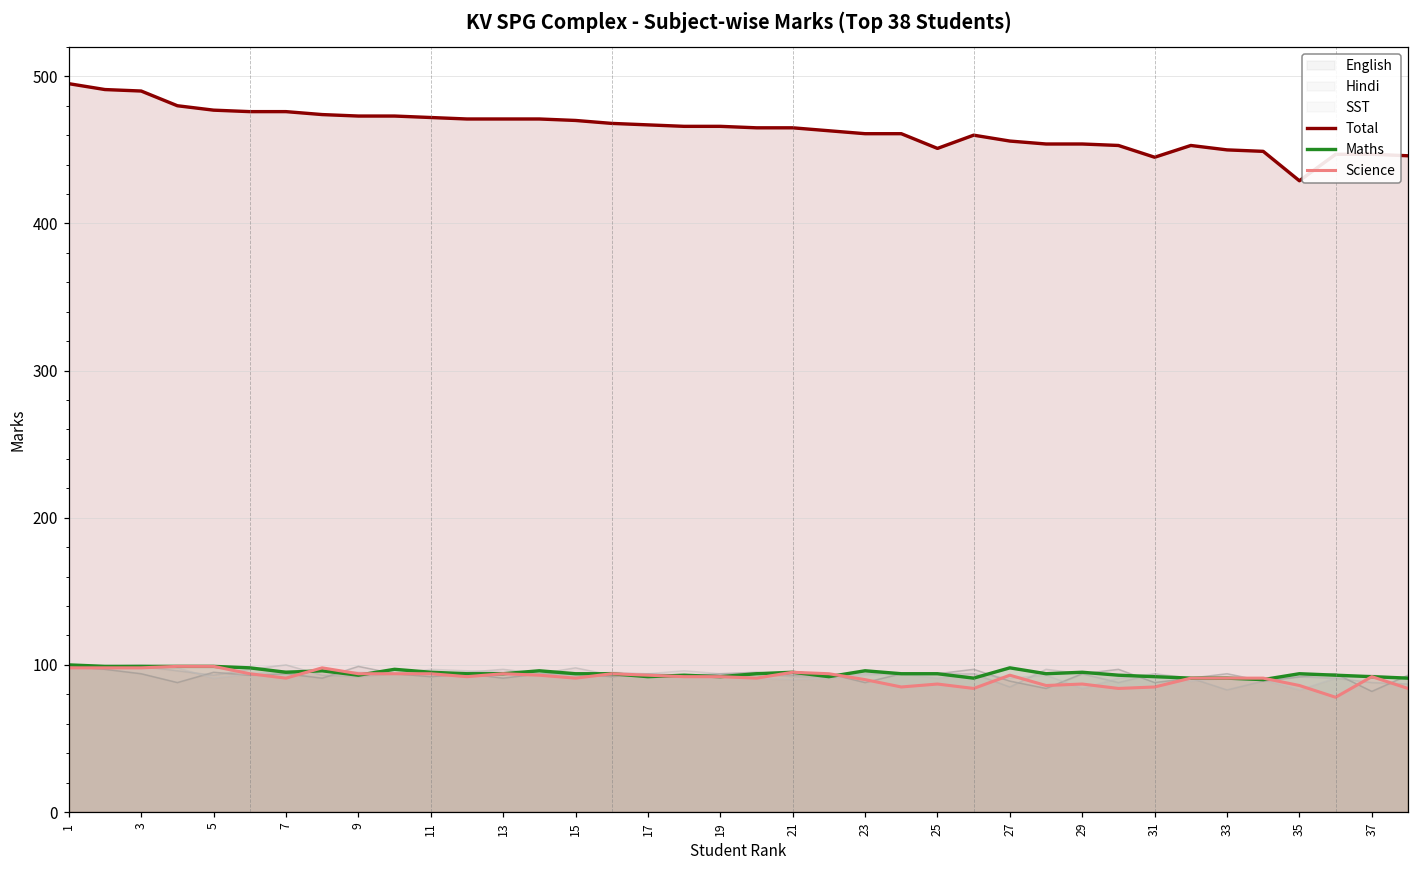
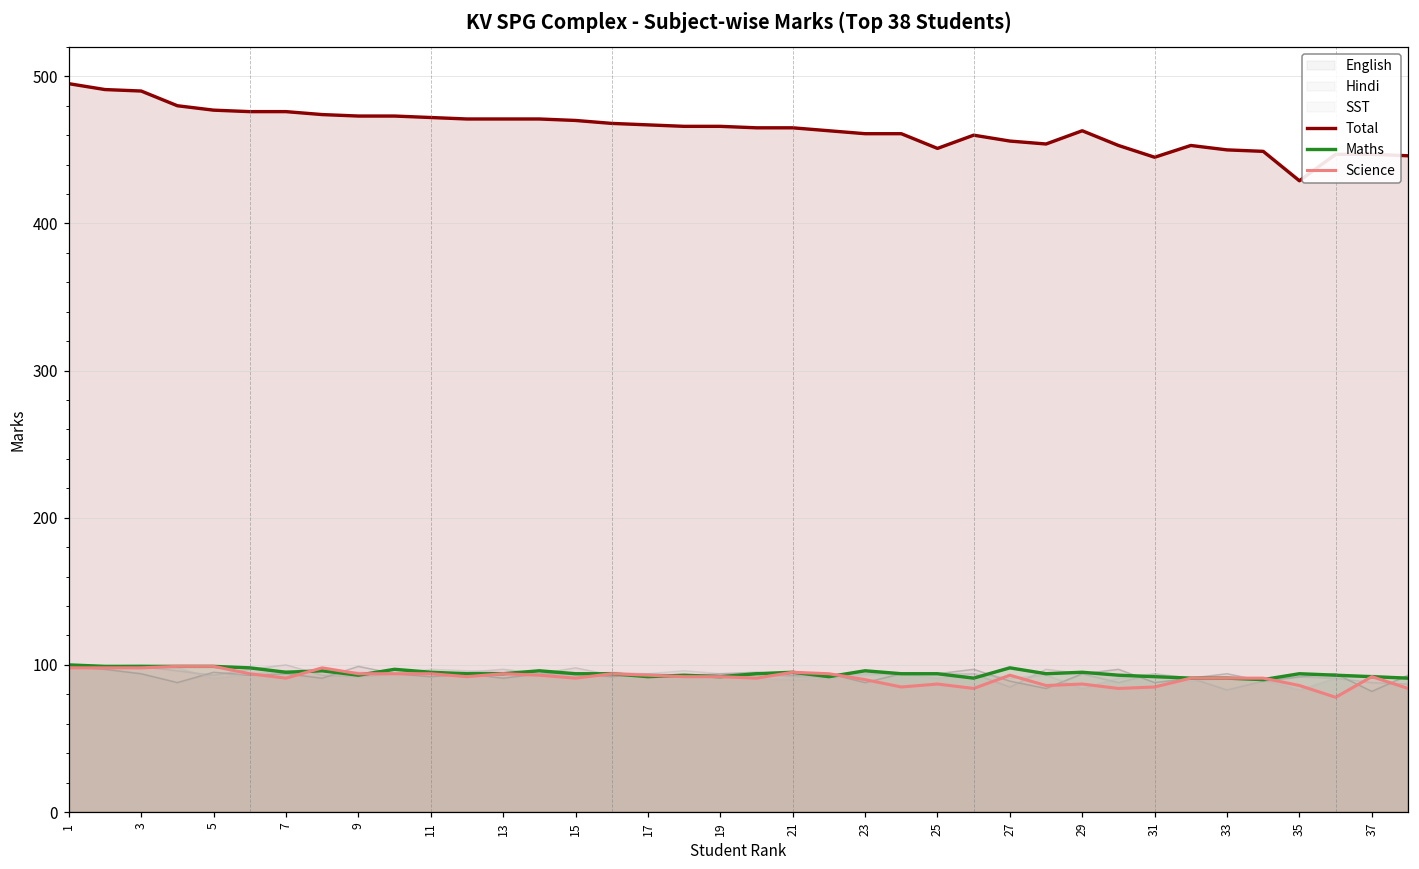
Total, 29: 454 -> 463
